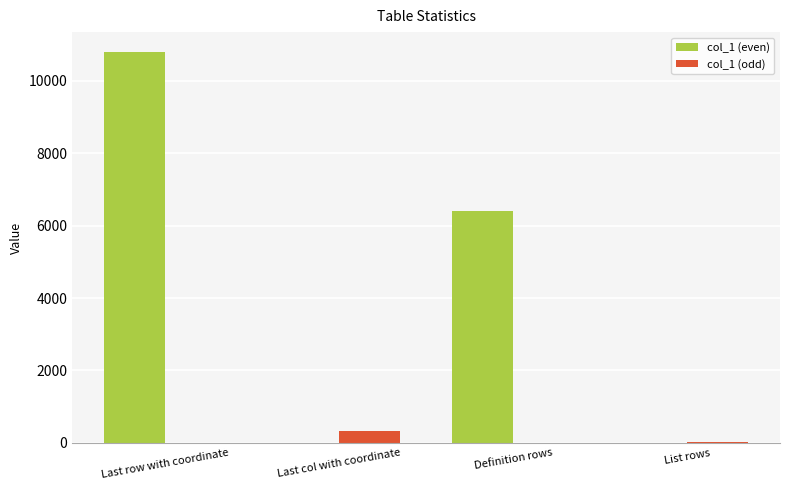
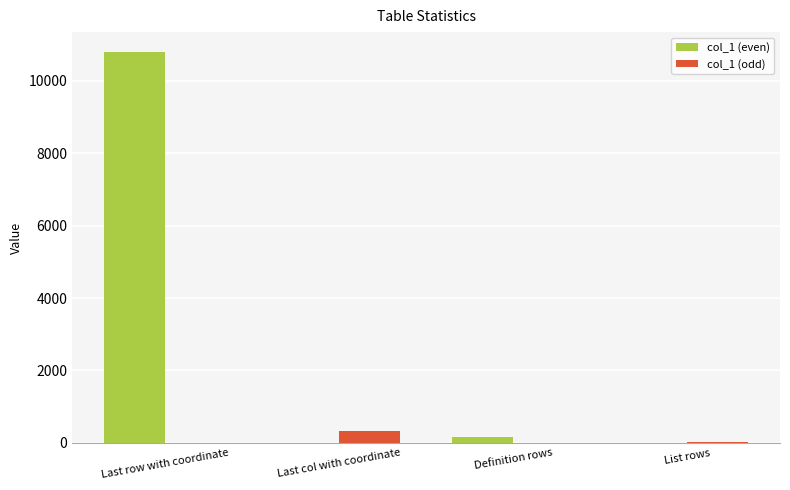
col_1 (even), Definition rows: 6400 -> 200
